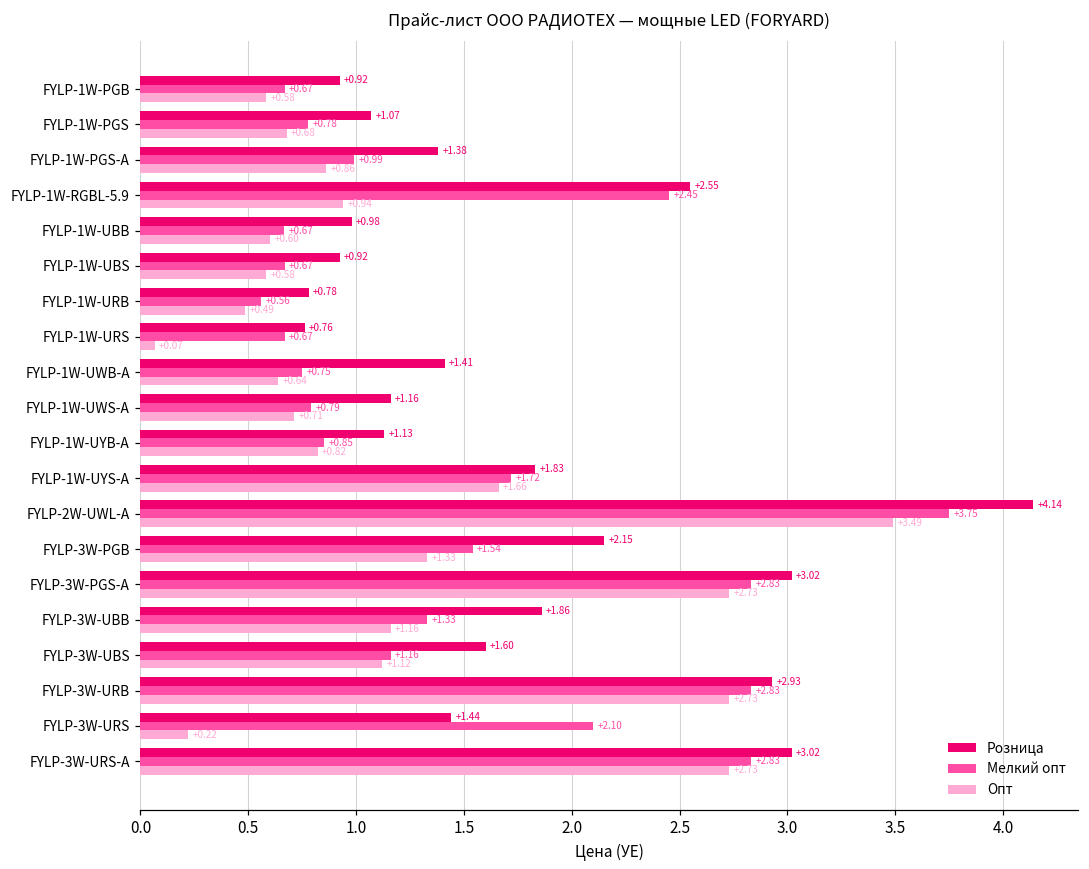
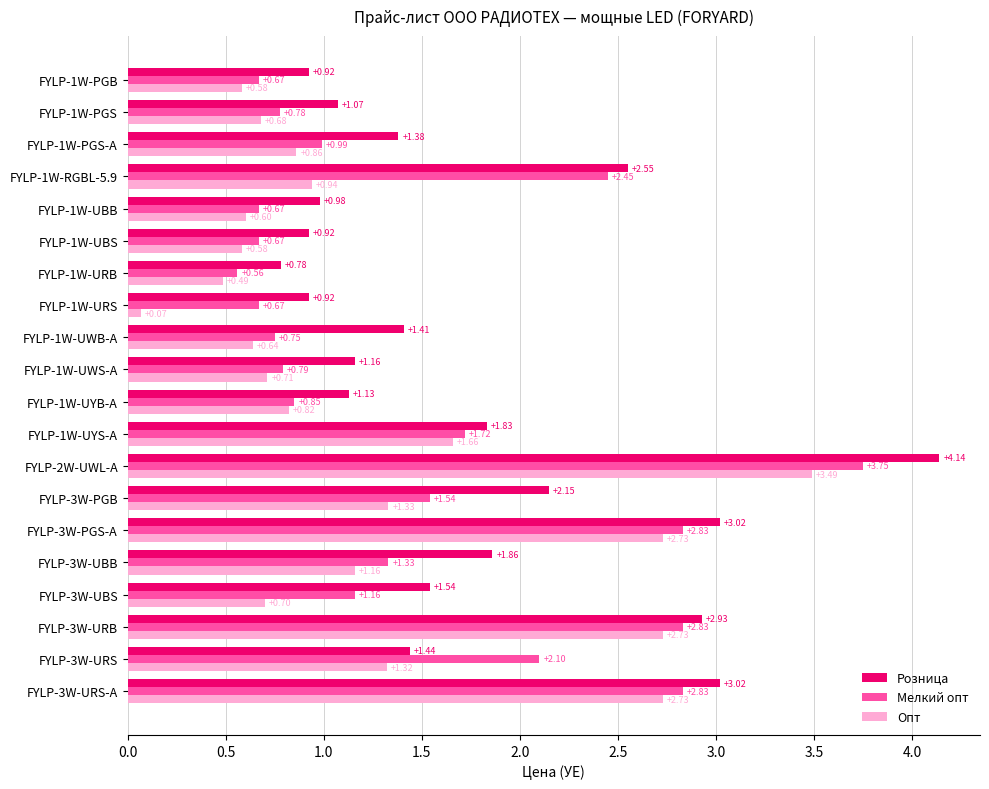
Розница, FYLP-1W-URS: +0.76 -> +0.92
Розница, FYLP-3W-UBS: +1.60 -> +1.54
Опт, FYLP-3W-UBS: +1.12 -> +0.70
Опт, FYLP-3W-URS: +0.22 -> +1.32
